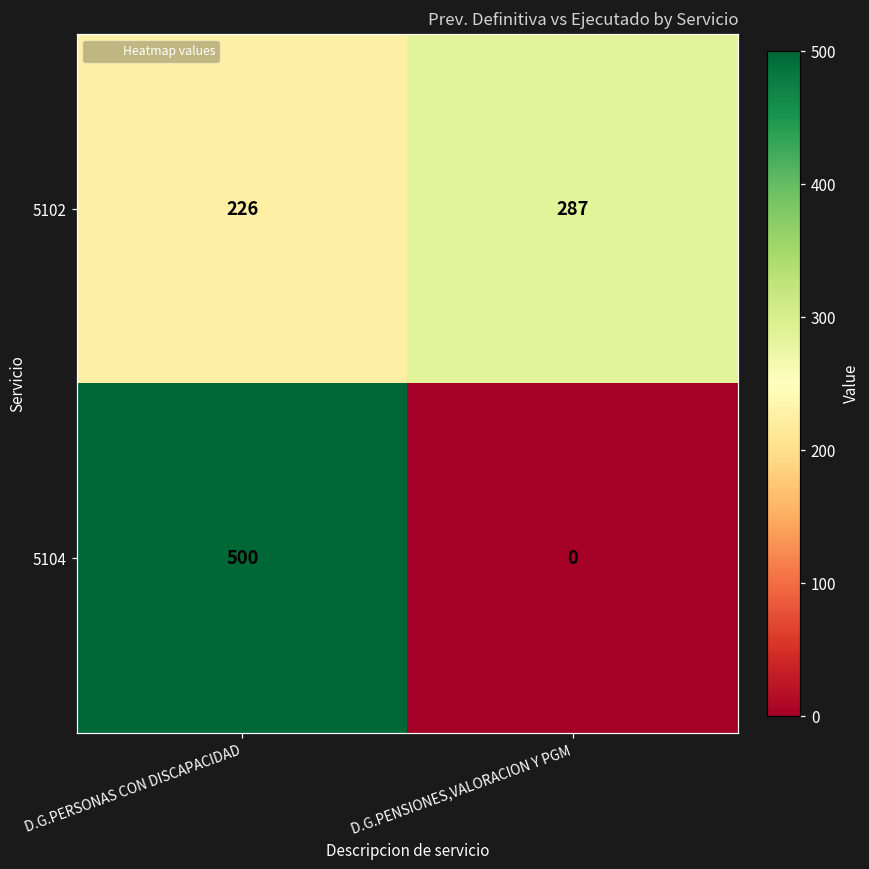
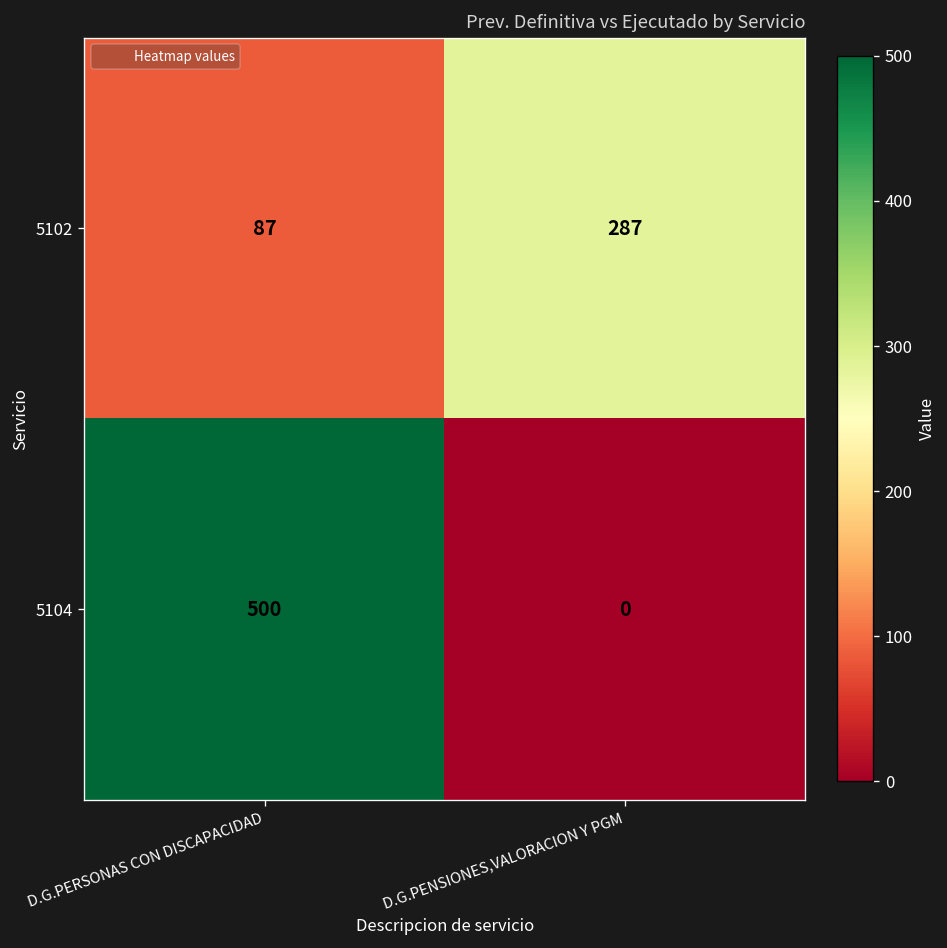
5102, D.G.PERSONAS CON DISCAPACIDAD: 226 -> 87
